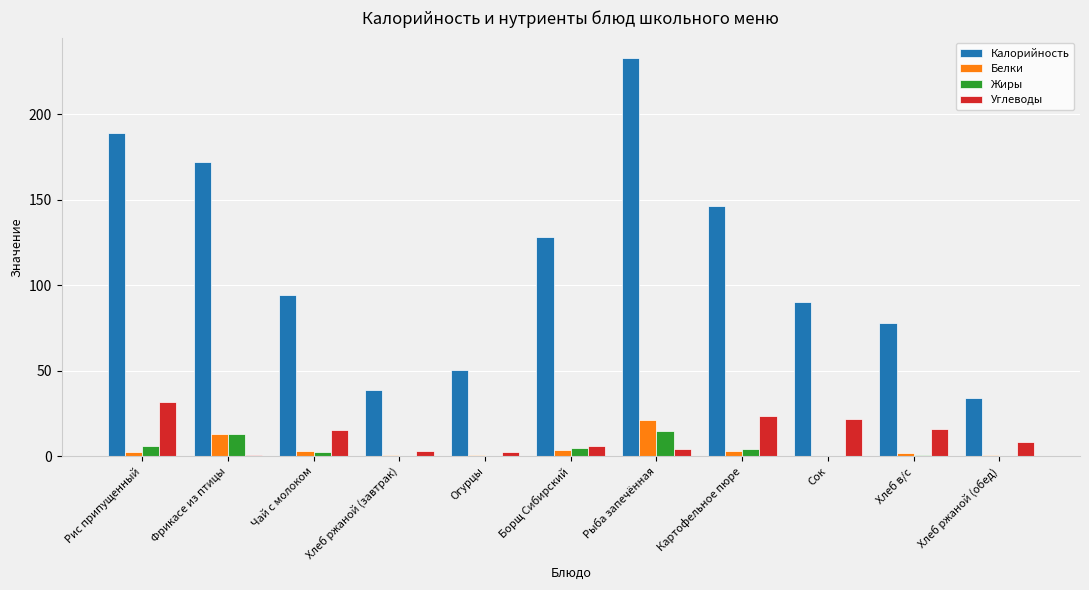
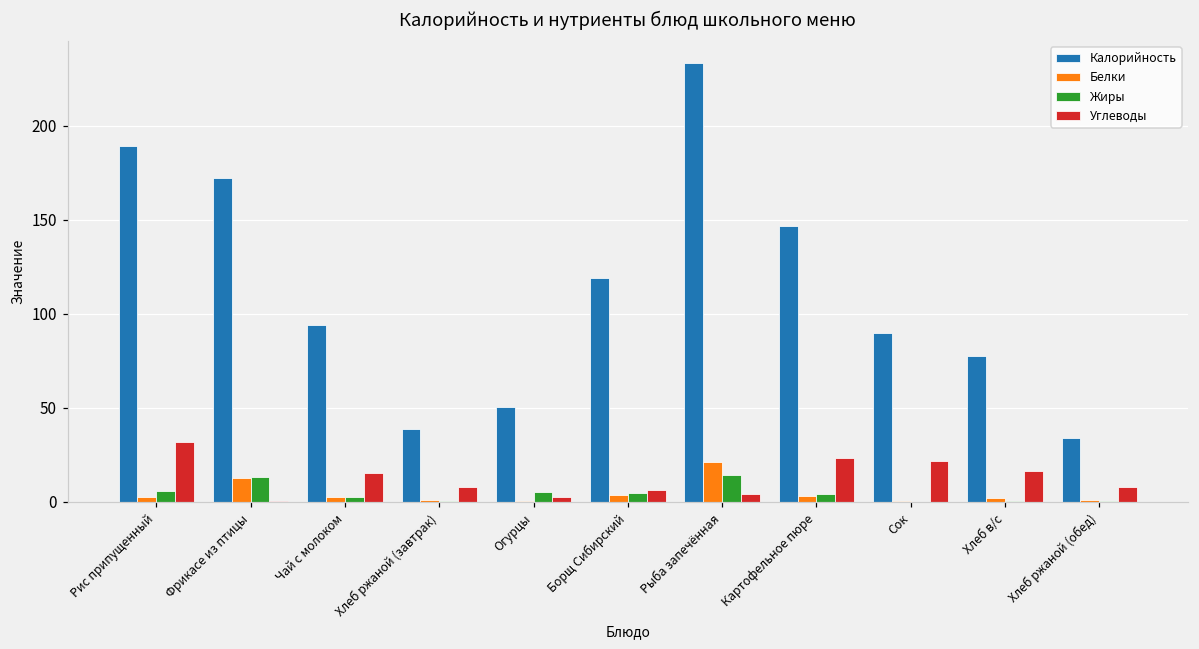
Углеводы, Хлеб ржаной (завтрак): 3 -> 8
Жиры, Огурцы: 0 -> 5
Калорийность, Борщ Сибирский: 128 -> 119
